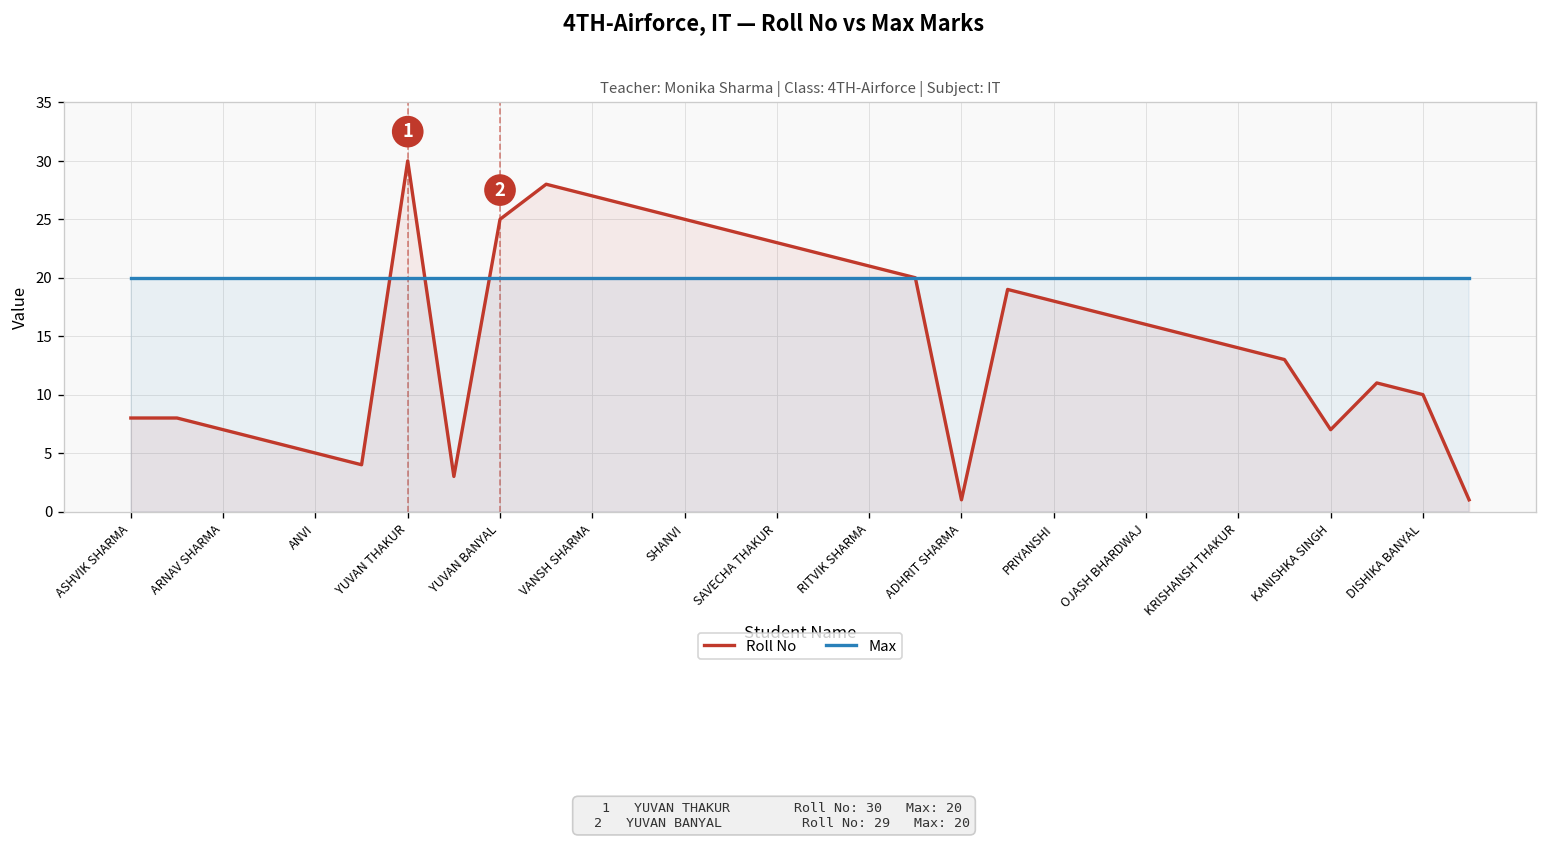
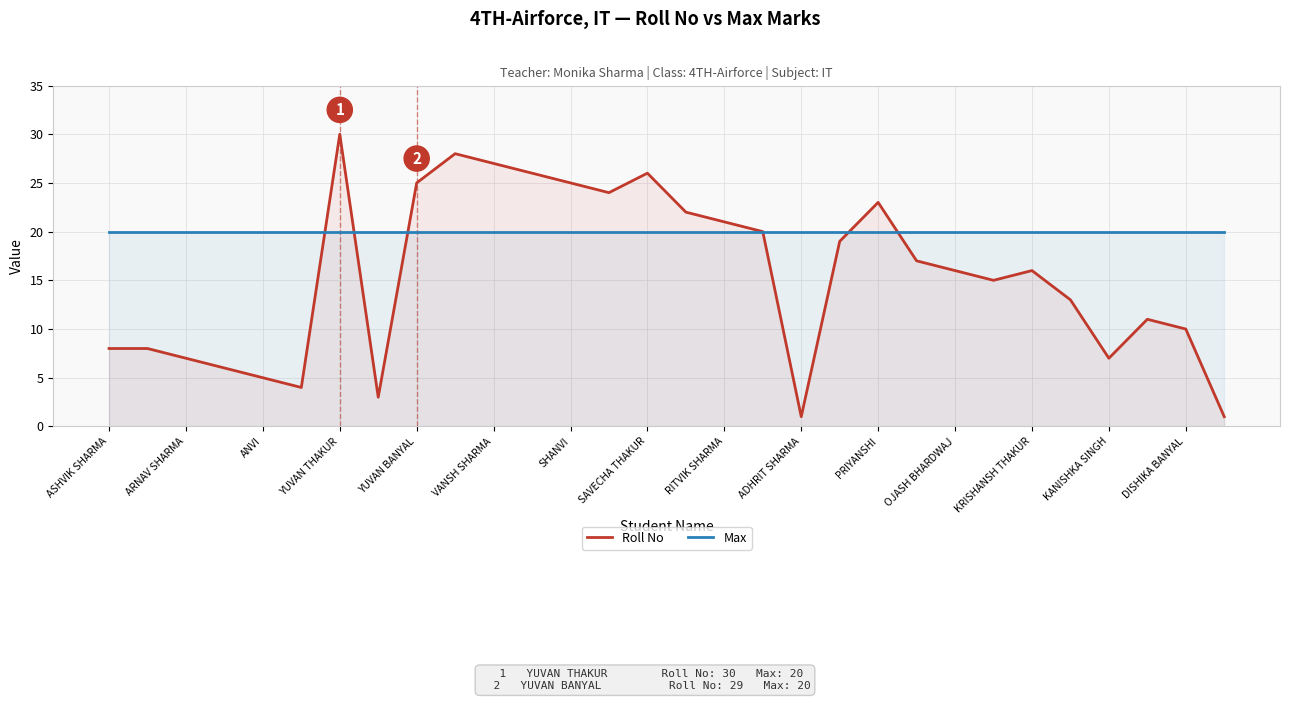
Roll No, SAVECHA THAKUR: 23 -> 26
Roll No, PRIYANSHI: 18 -> 23
Roll No, KRISHANSH THAKUR: 14 -> 16
